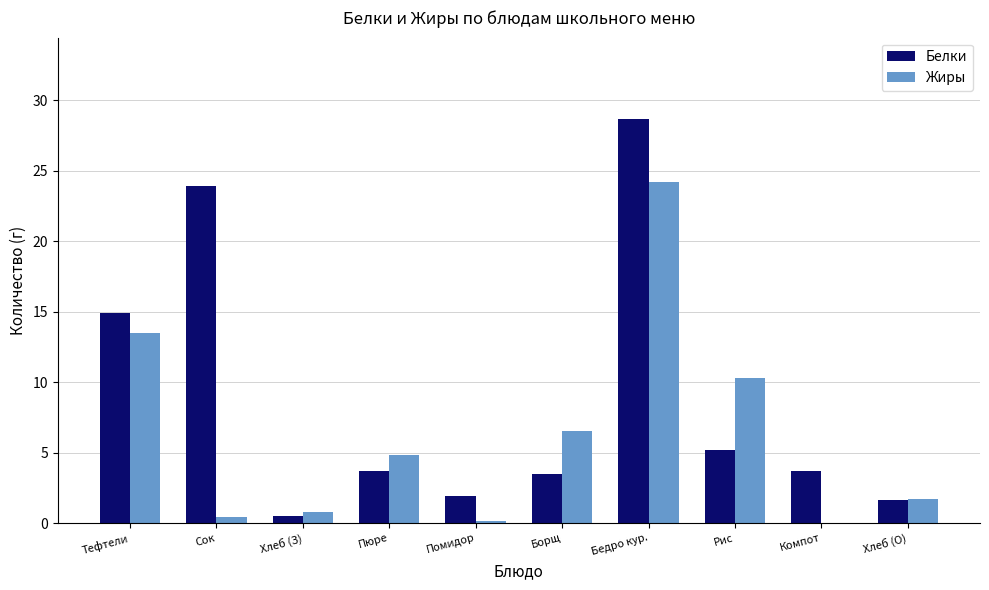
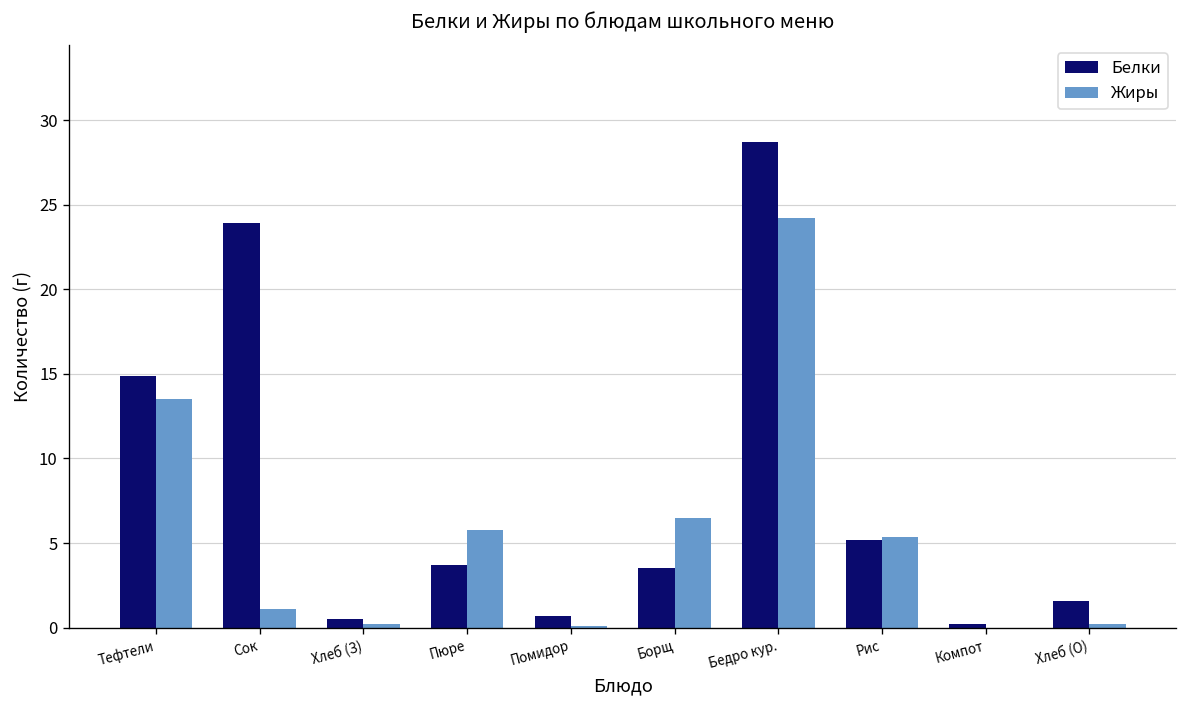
Жиры, Сок: 0.4 -> 1.1
Жиры, Хлеб (З): 0.8 -> 0.2
Жиры, Пюре: 4.8 -> 5.8
Белки, Помидор: 1.9 -> 0.7
Жиры, Рис: 10.3 -> 5.4
Белки, Компот: 3.7 -> 0.2
Жиры, Хлеб (О): 1.7 -> 0.2
